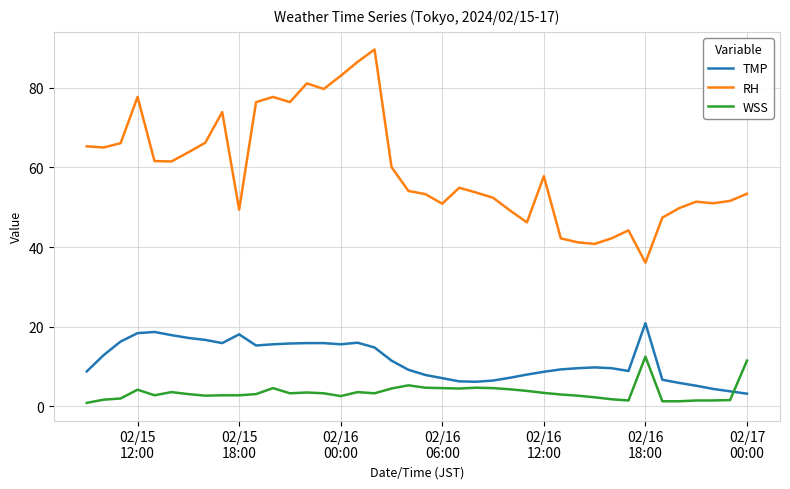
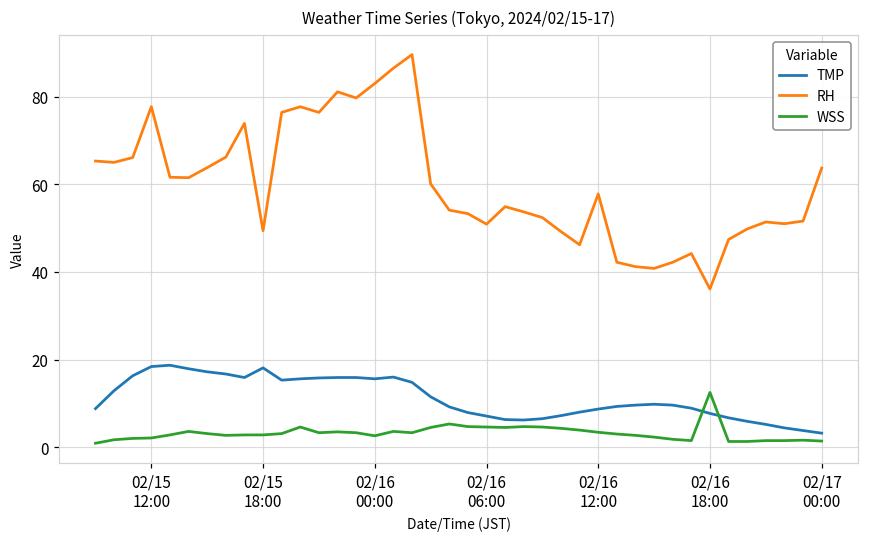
WSS, 02/15 12:00: 4 -> 2
TMP, 02/16 18:00: 21 -> 8
RH, 02/17 00:00: 53 -> 64
WSS, 02/17 00:00: 12 -> 1
